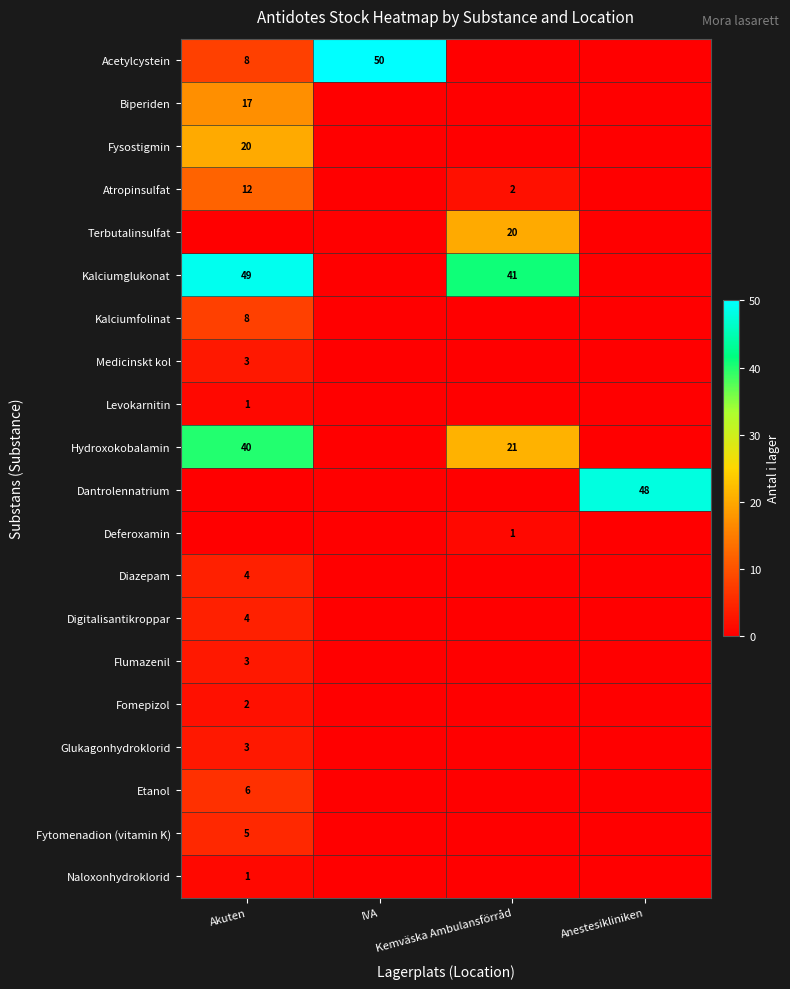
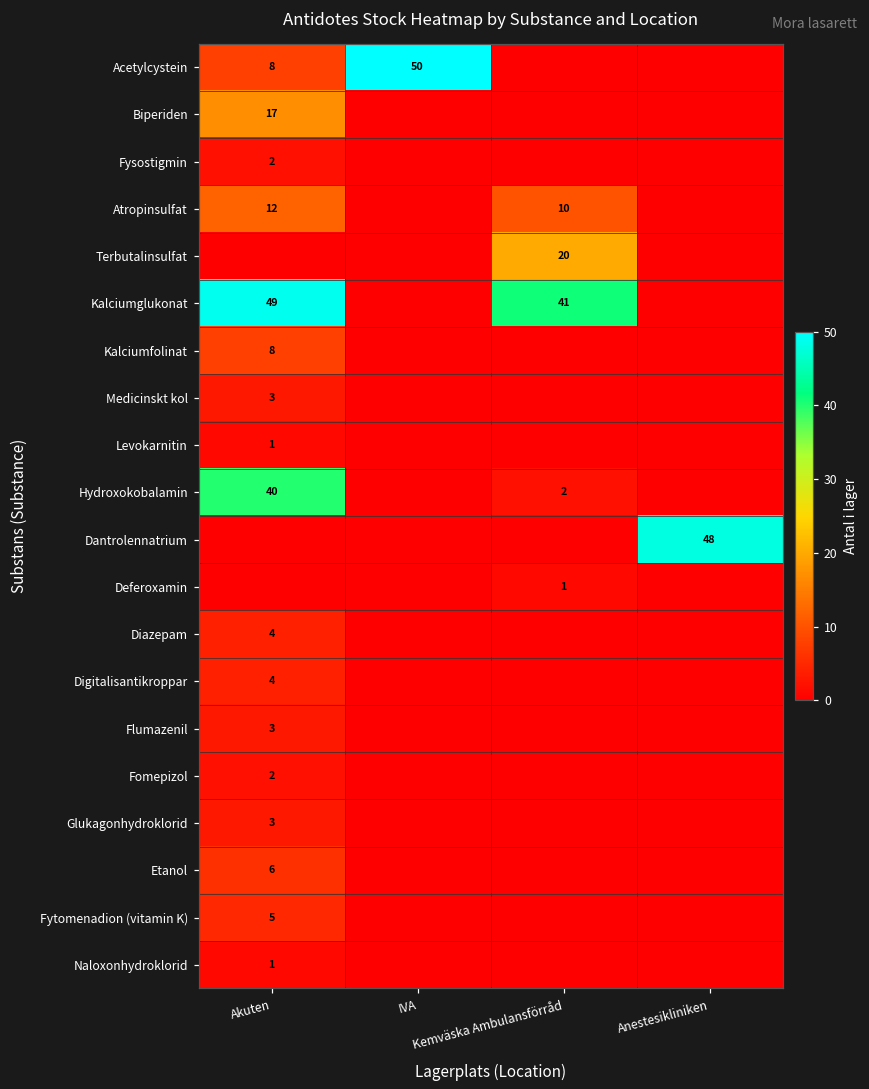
Fysostigmin, Akuten: 20 -> 2
Atropinsulfat, Kemväska Ambulansförråd: 2 -> 10
Hydroxokobalamin, Kemväska Ambulansförråd: 21 -> 2
